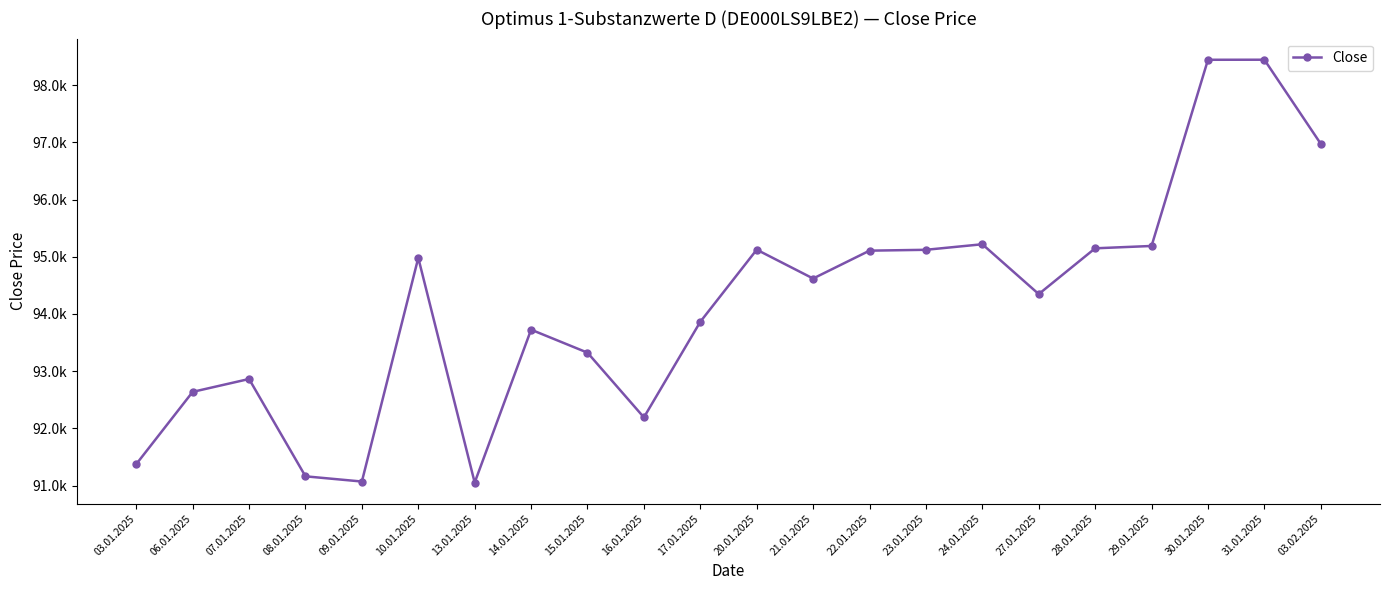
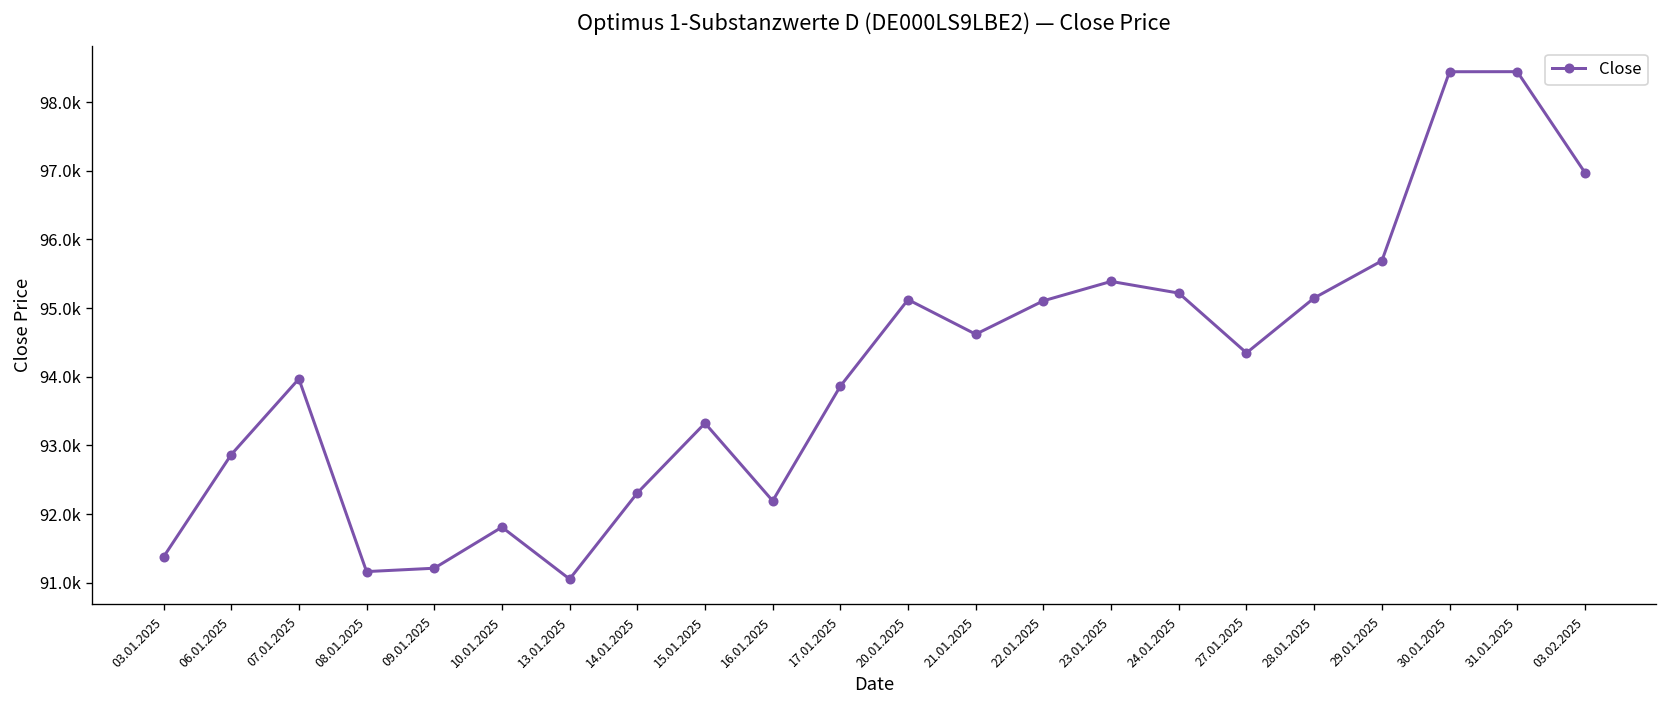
06.01.2025: 92600 -> 92900
07.01.2025: 92900 -> 94000
09.01.2025: 91100 -> 91200
10.01.2025: 95000 -> 91800
14.01.2025: 93700 -> 92300
23.01.2025: 95100 -> 95400
29.01.2025: 95200 -> 95700
